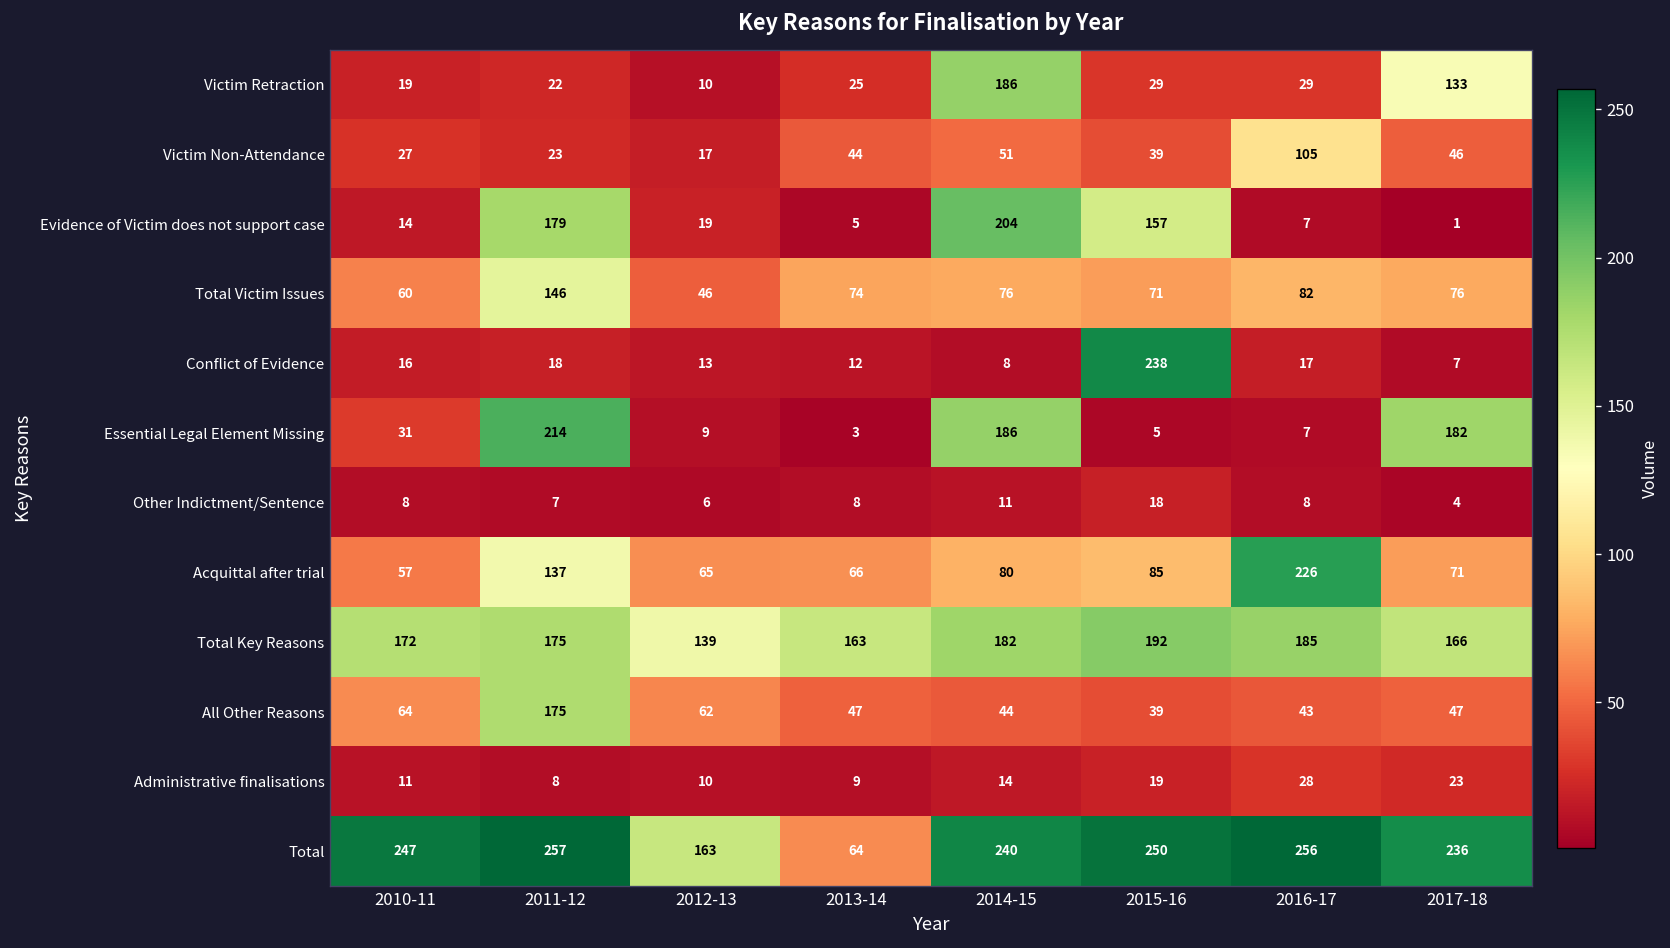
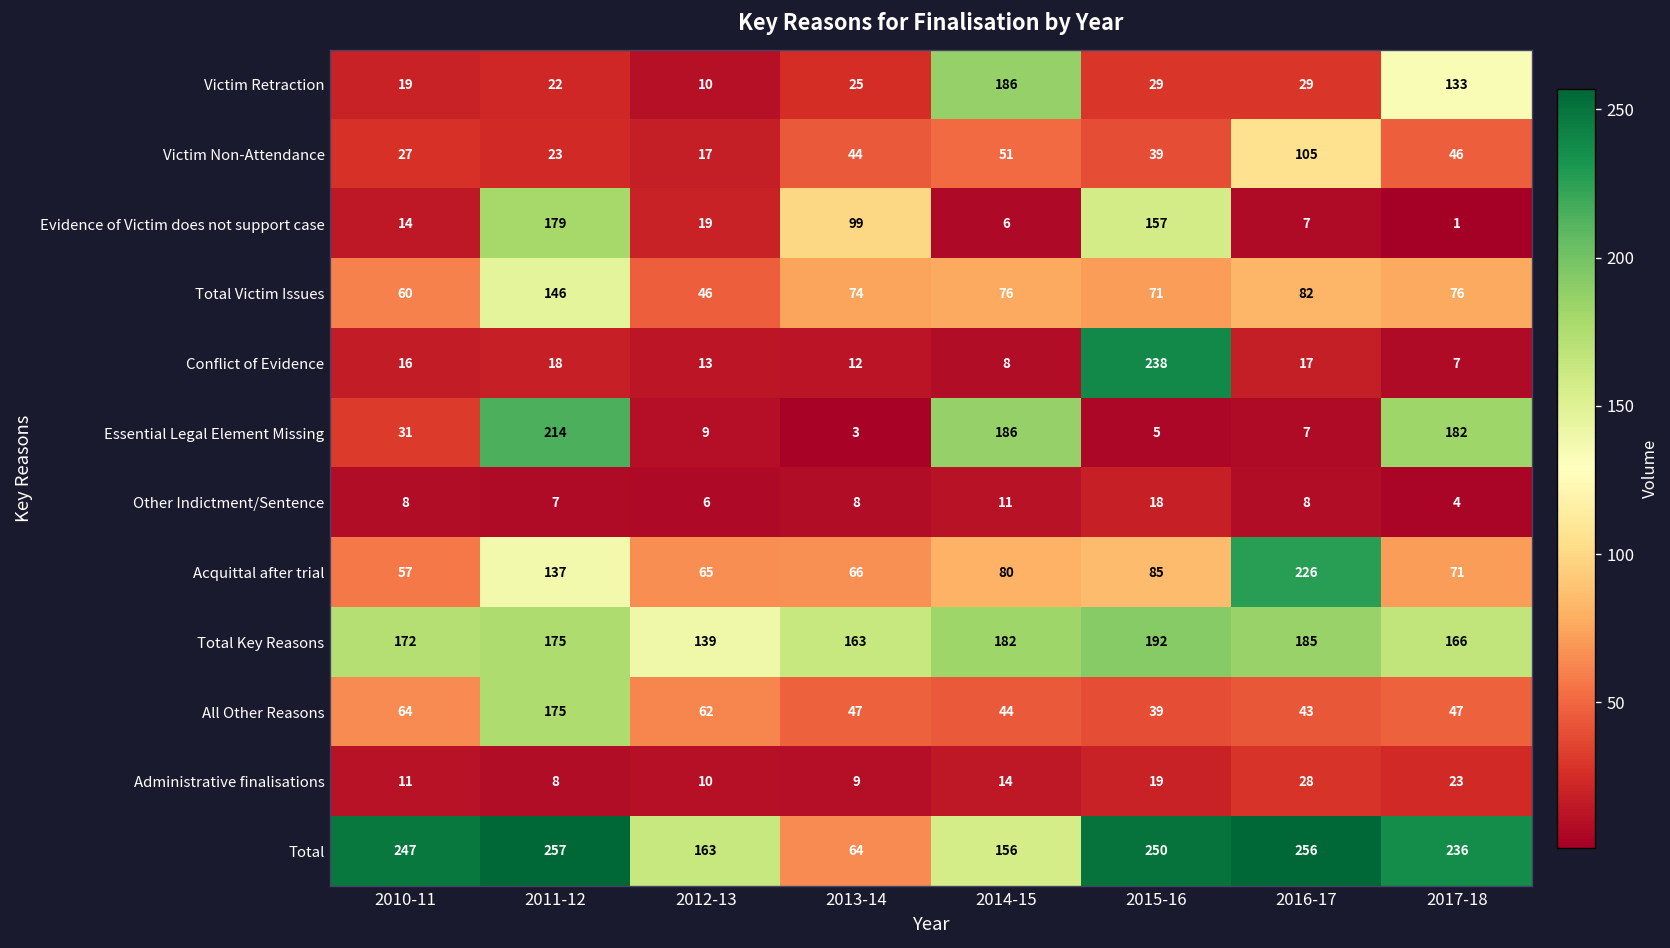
Evidence of Victim does not support case, 2013-14: 5 -> 99
Evidence of Victim does not support case, 2014-15: 204 -> 6
Total, 2014-15: 240 -> 156
